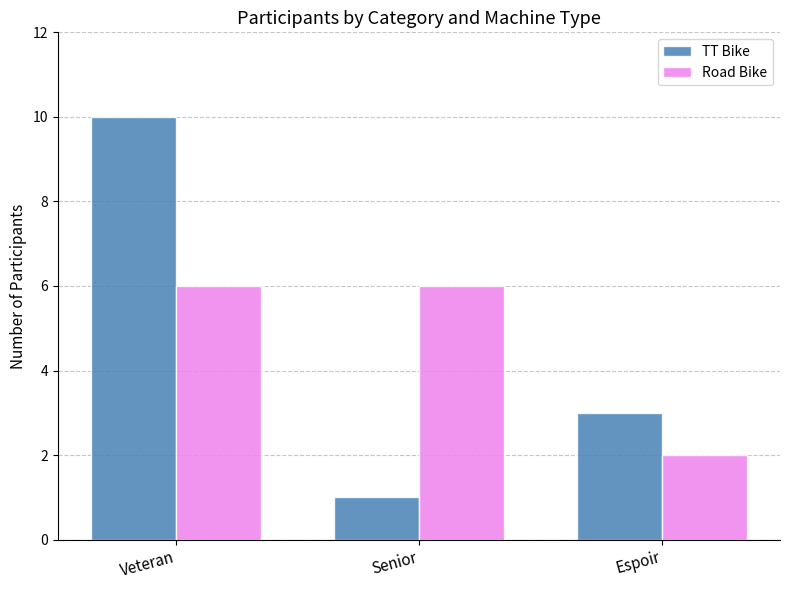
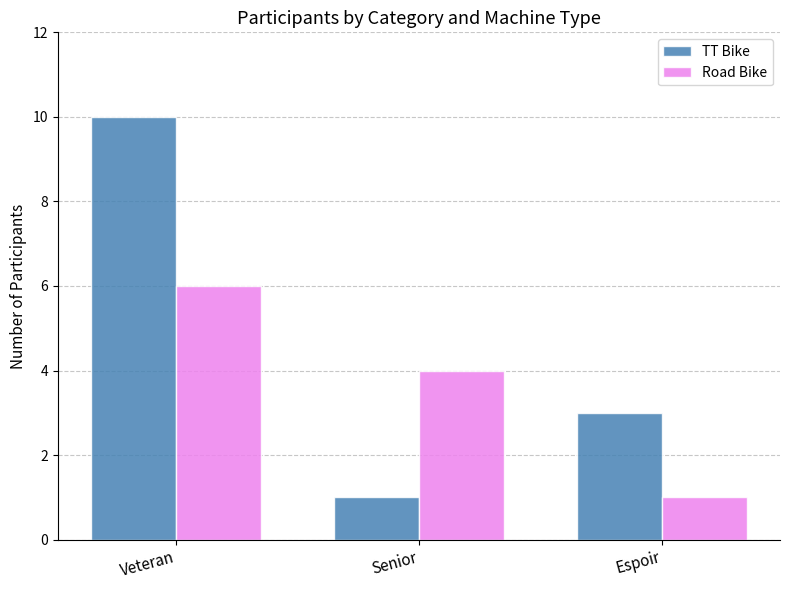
Road Bike, Senior: 6 -> 4
Road Bike, Espoir: 2 -> 1
